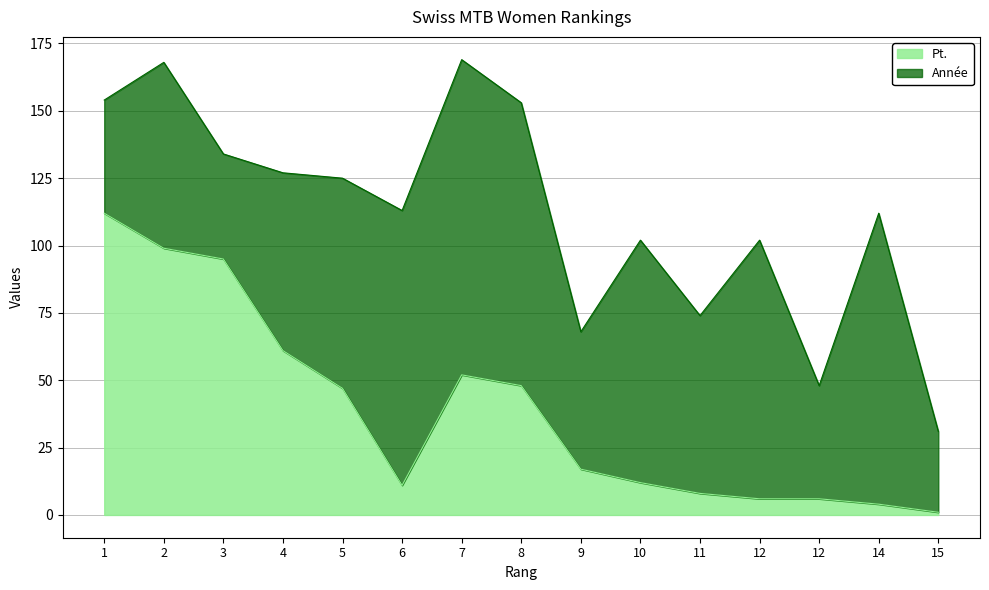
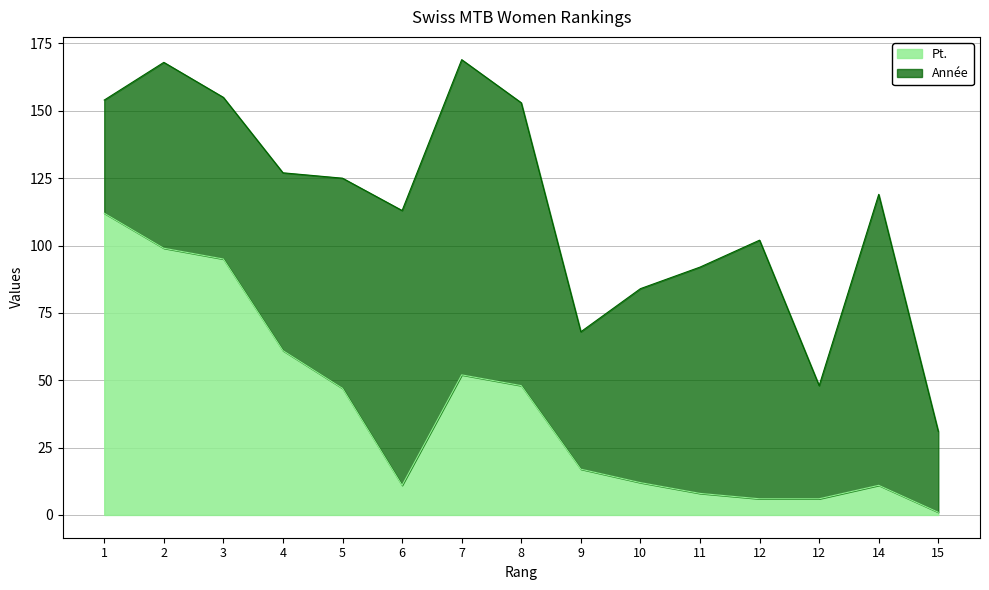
Année, 3: 39 -> 60
Année, 10: 90 -> 72
Année, 11: 66 -> 84
Pt., 14: 4 -> 11
